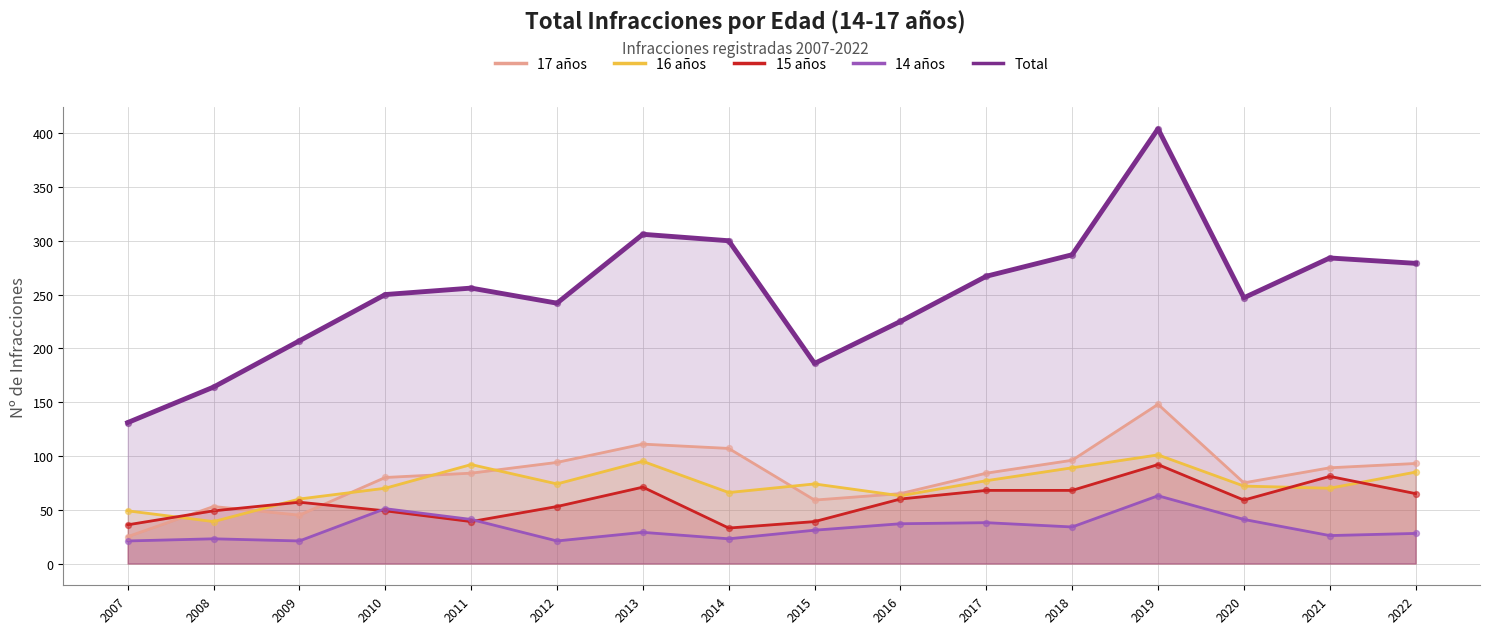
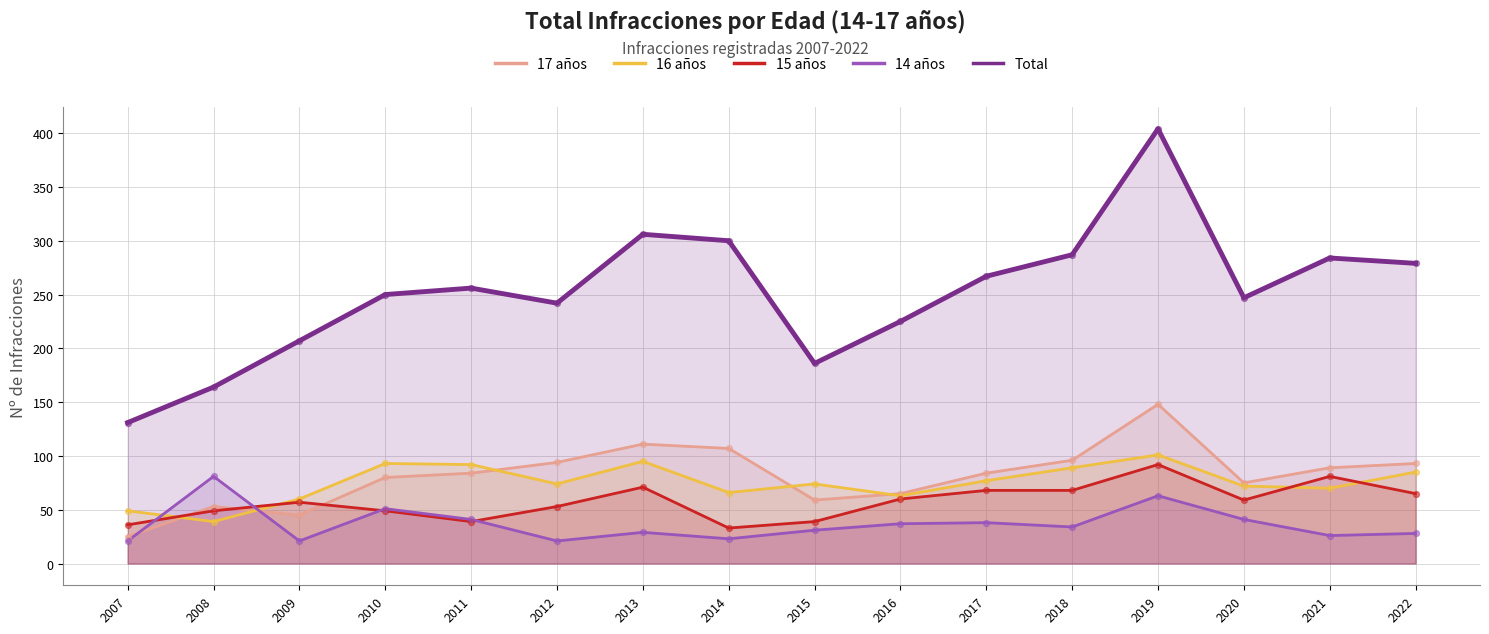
14 años, 2008: 23 -> 81
16 años, 2010: 70 -> 93
